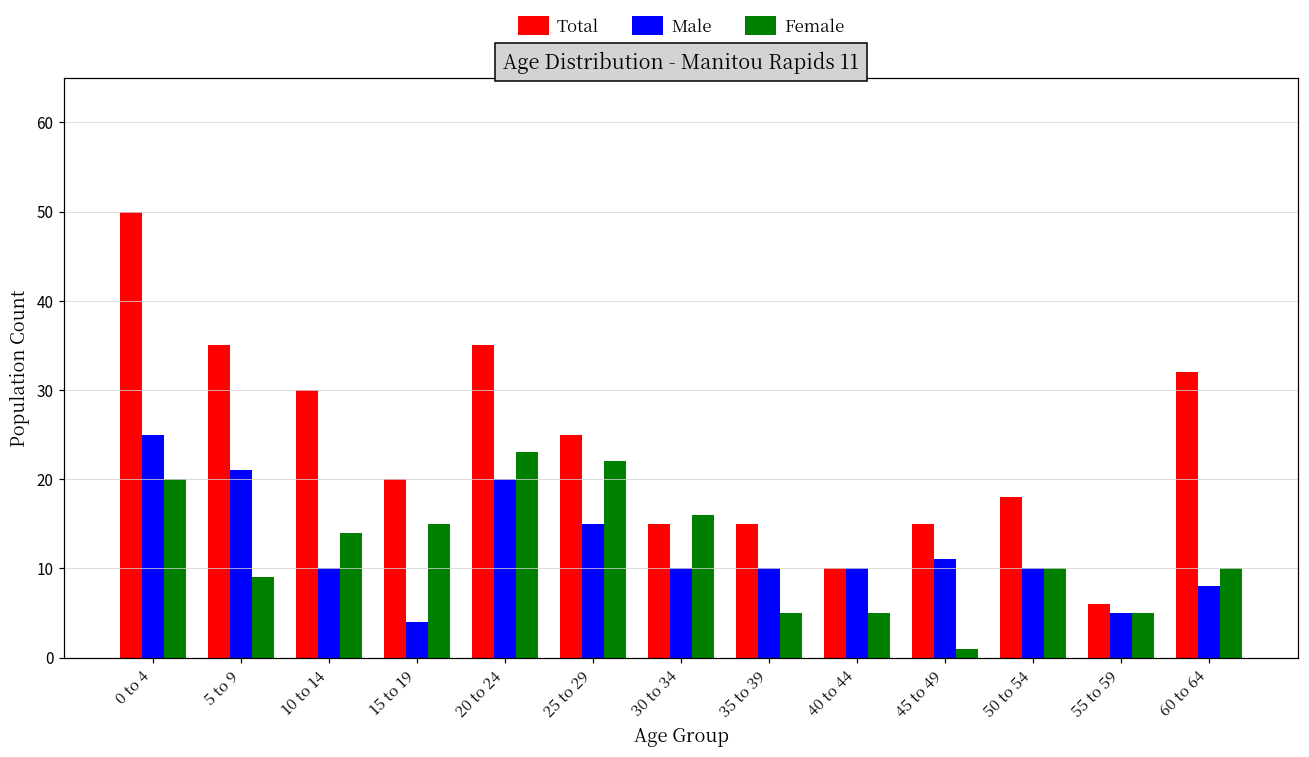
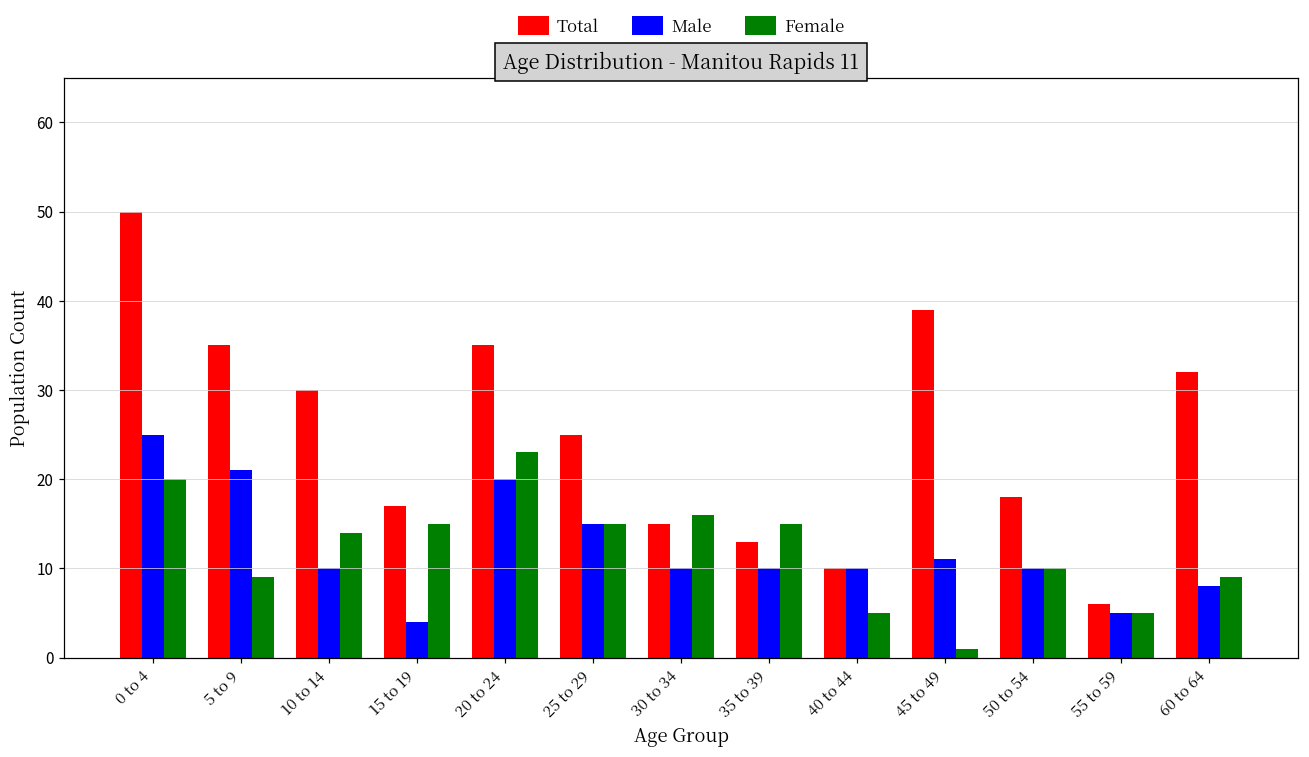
Total, 15 to 19: 20 -> 17
Female, 25 to 29: 22 -> 15
Total, 35 to 39: 15 -> 13
Female, 35 to 39: 5 -> 15
Total, 45 to 49: 15 -> 39
Female, 60 to 64: 10 -> 9
